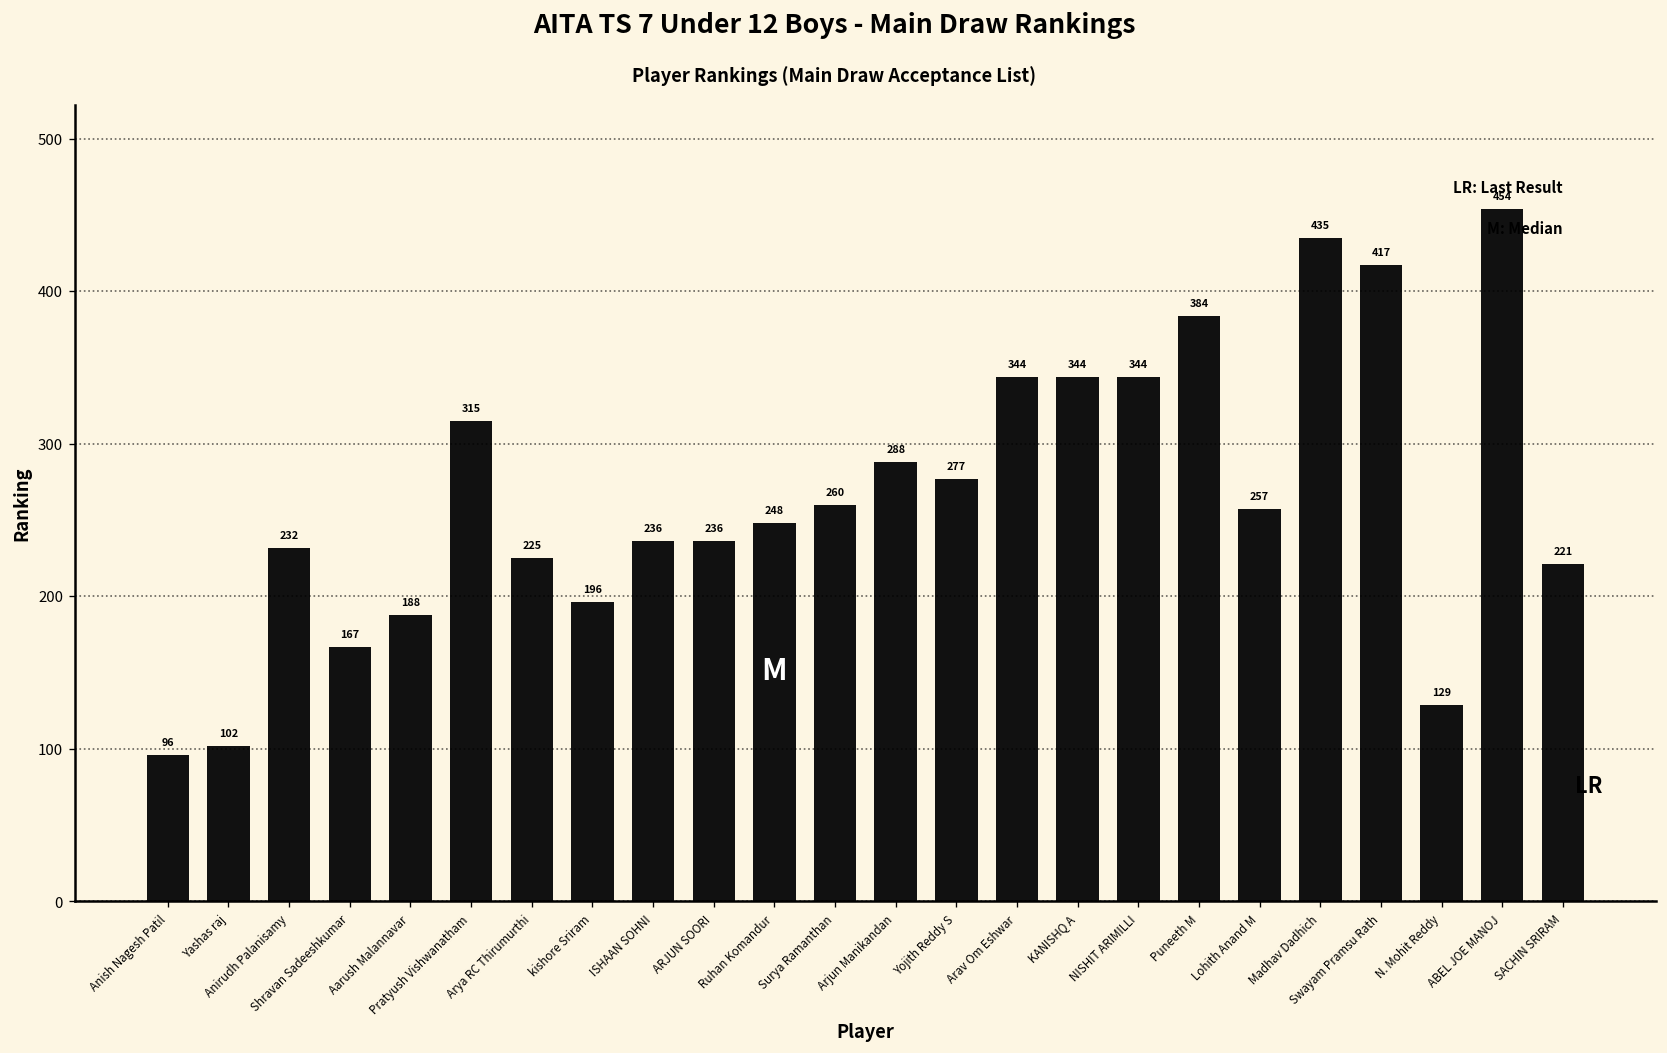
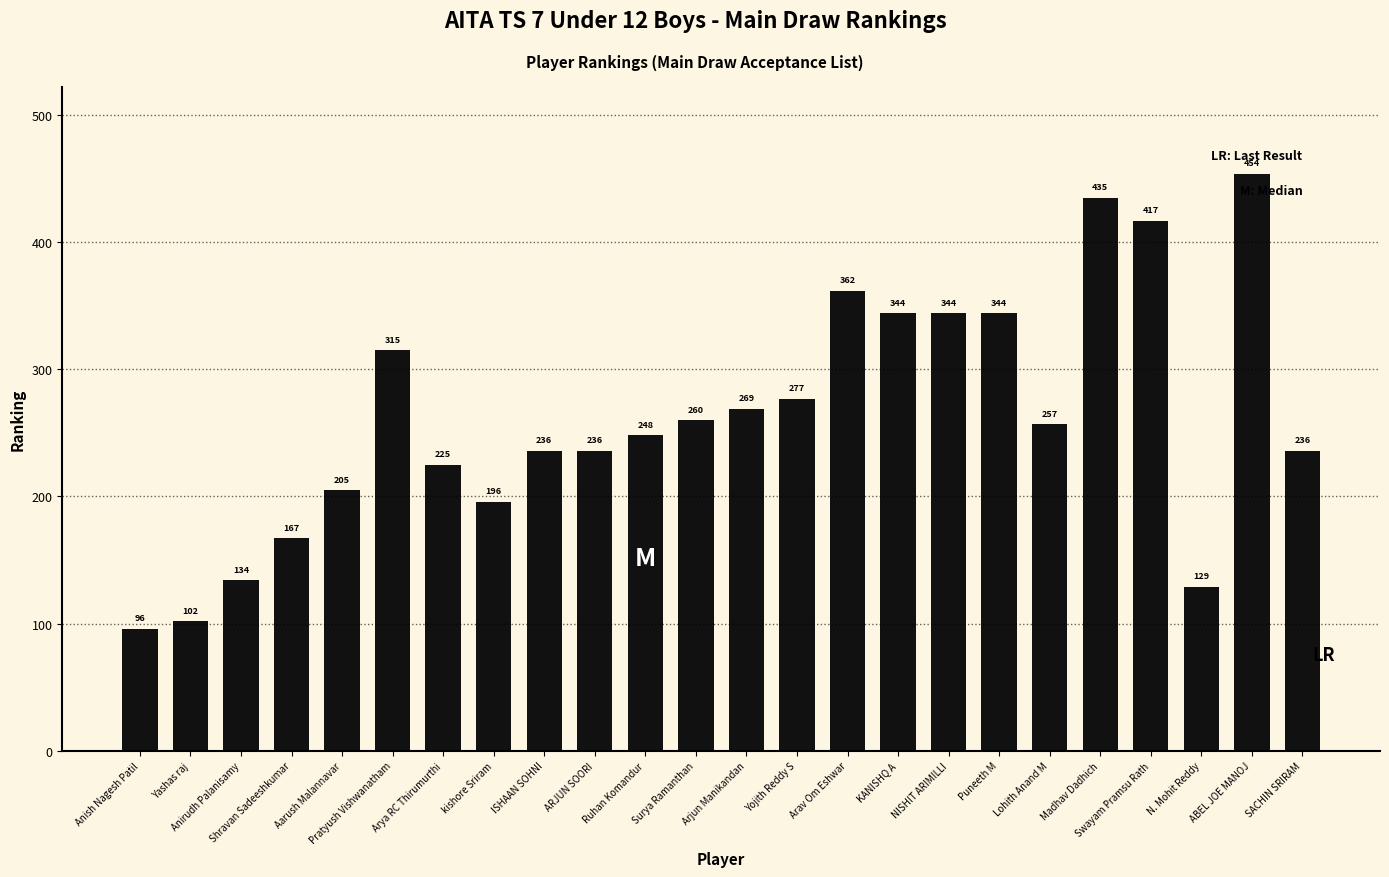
Anirudh Palanisamy: 232 -> 134
Aarush Malannavar: 188 -> 205
Arjun Manikandan: 288 -> 269
Arav Om Eshwar: 344 -> 362
Puneeth M: 384 -> 344
SACHIN SRIRAM: 221 -> 236
